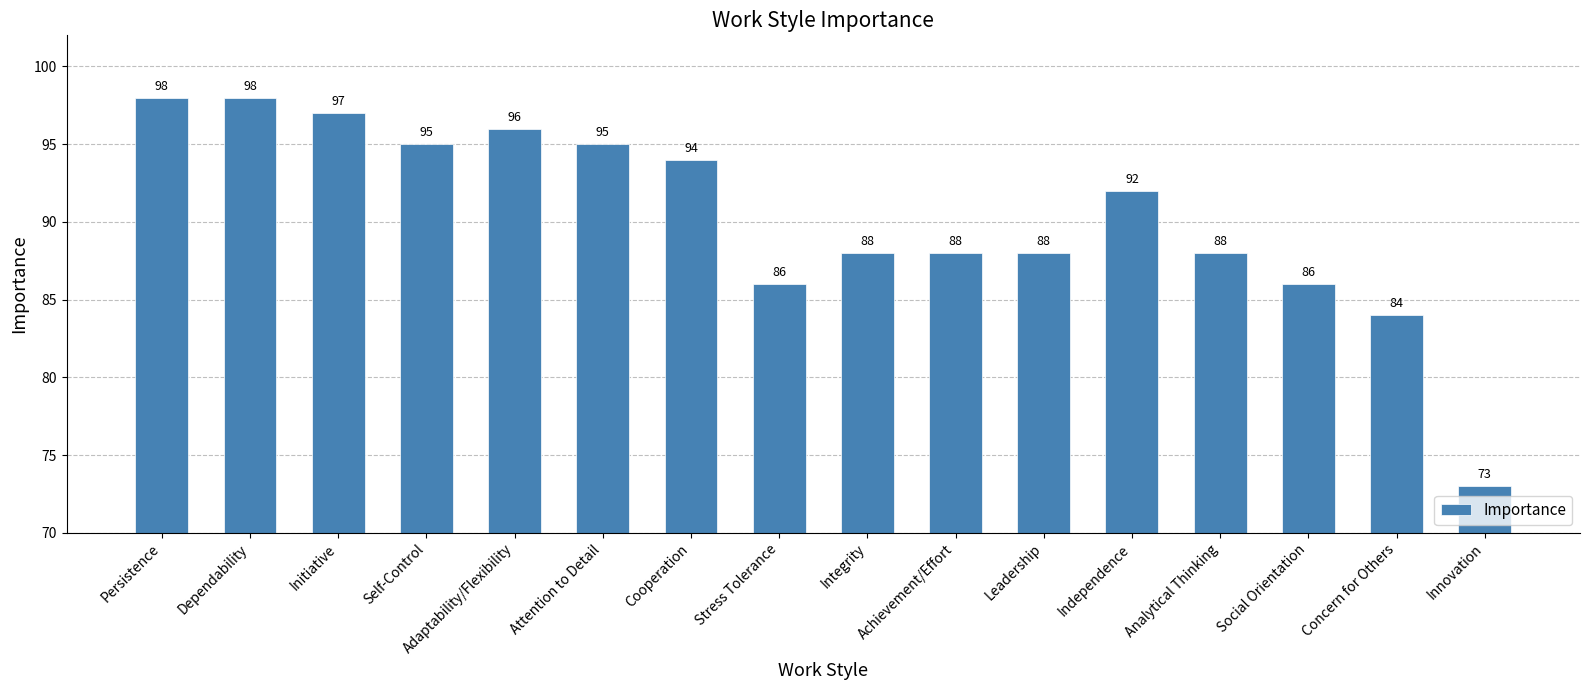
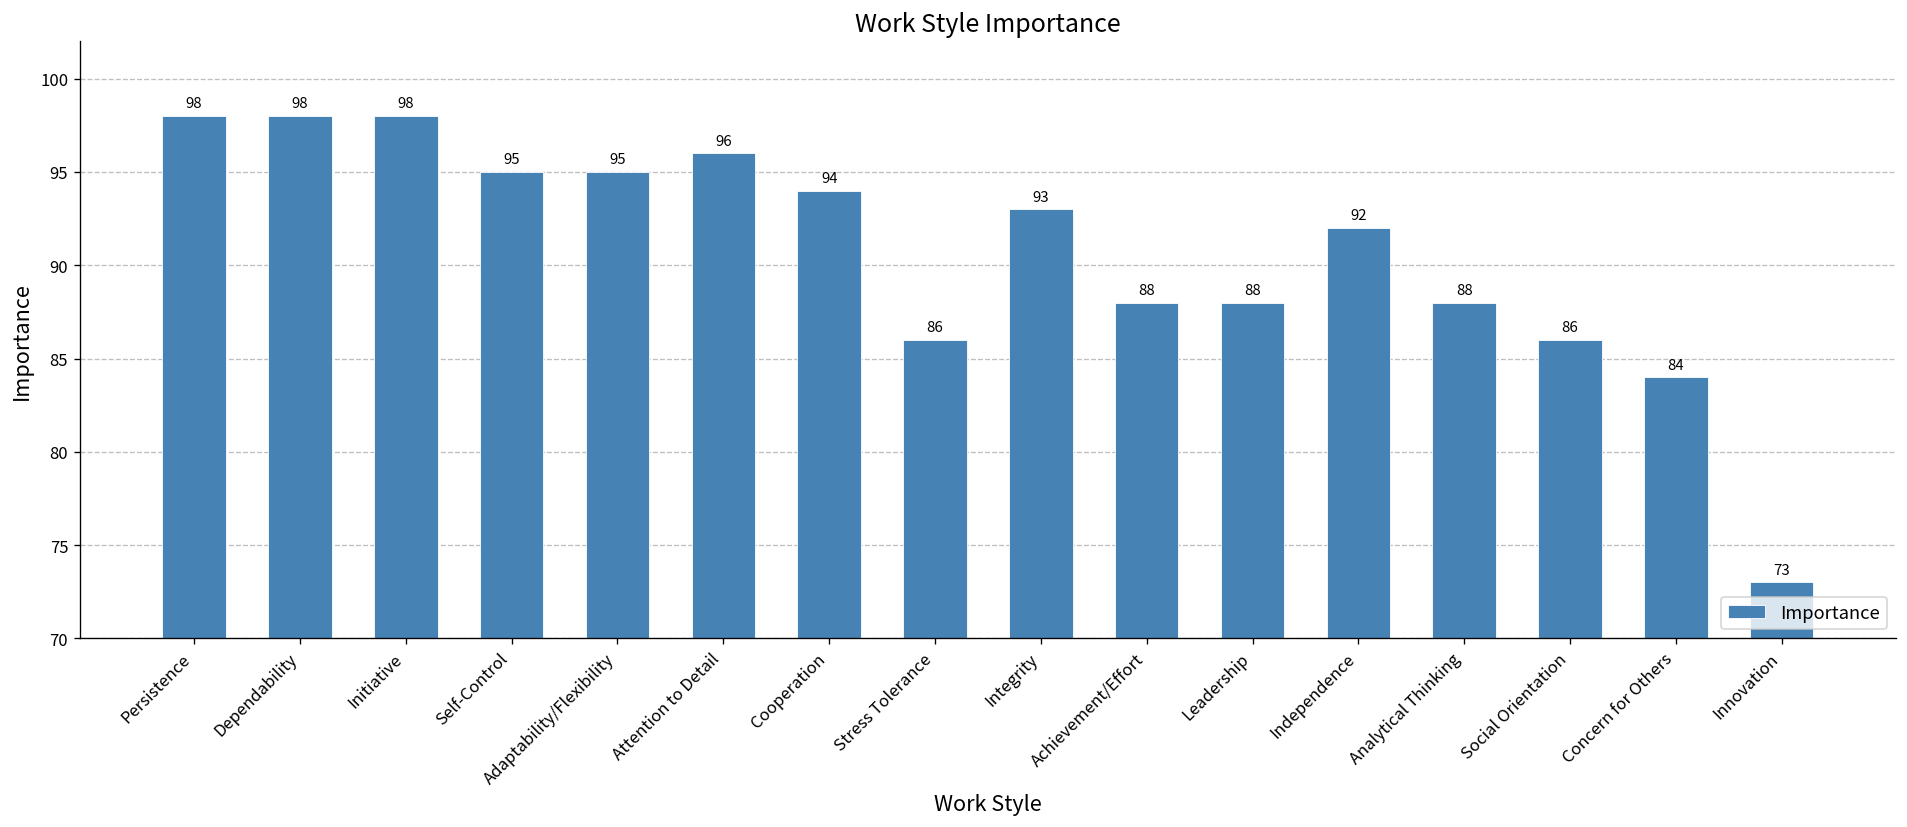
Initiative: 97 -> 98
Adaptability/Flexibility: 96 -> 95
Attention to Detail: 95 -> 96
Integrity: 88 -> 93
